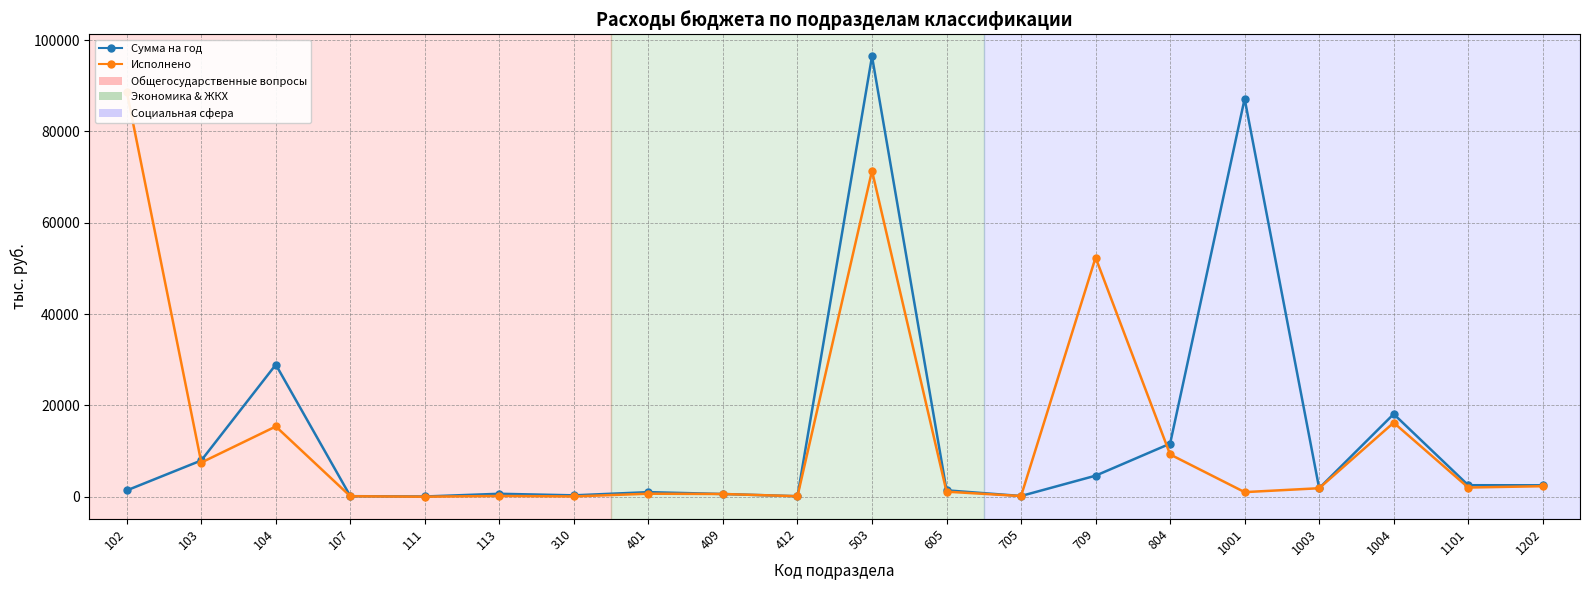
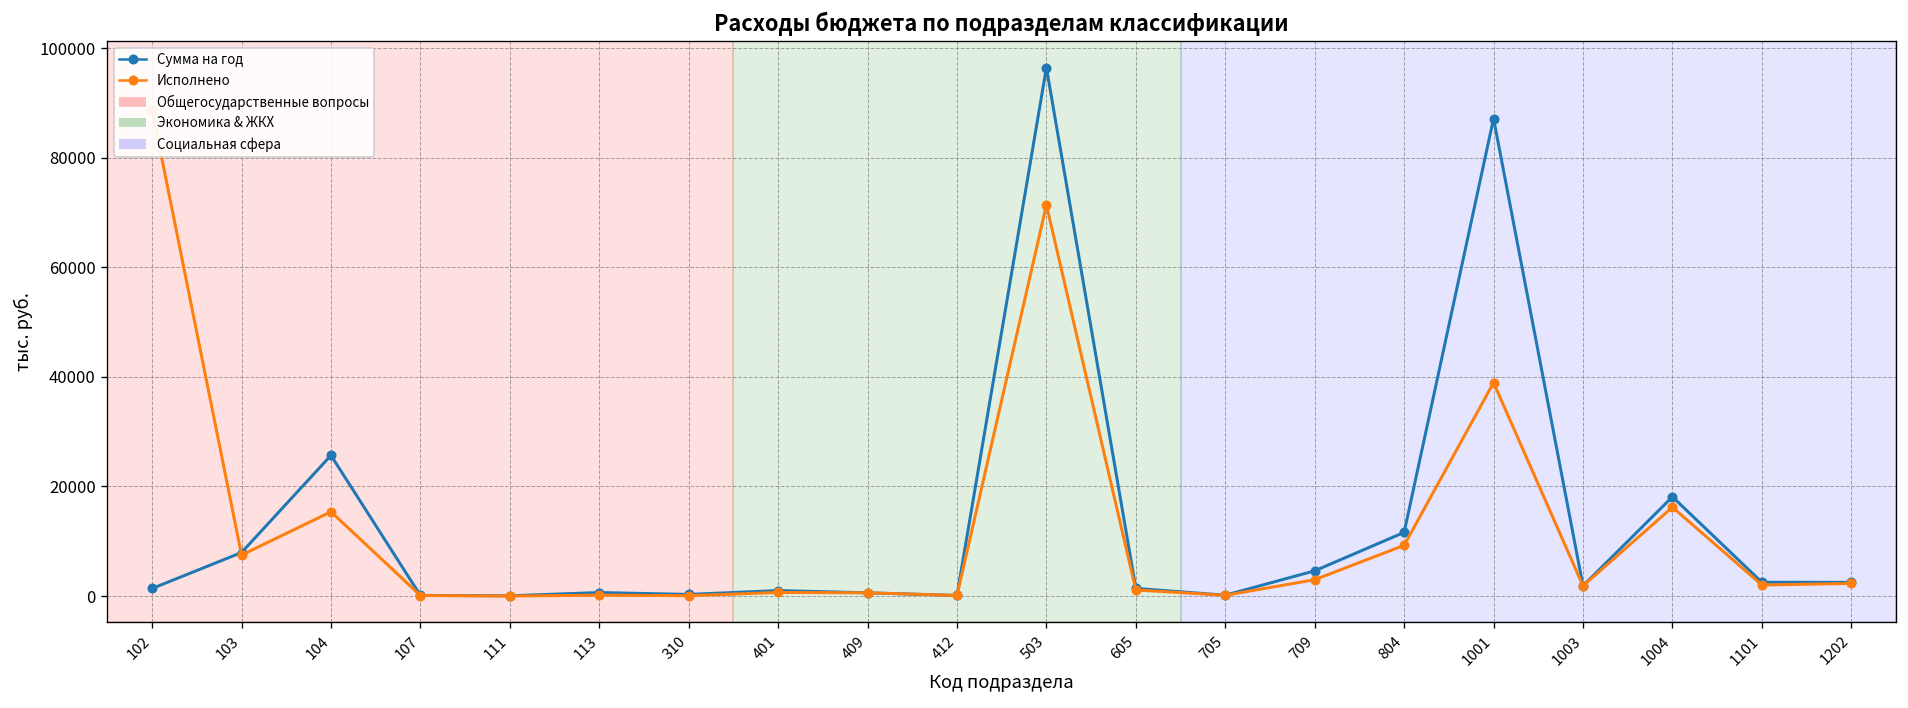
Сумма на год, 104: 29000 -> 26000
Исполнено, 709: 52000 -> 3000
Исполнено, 1001: 1000 -> 39000
